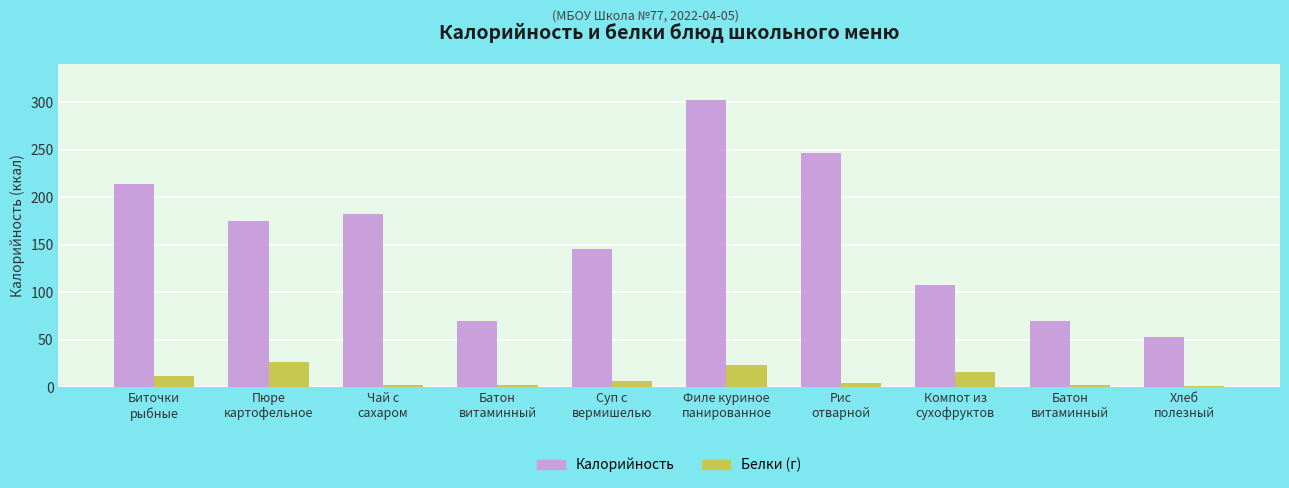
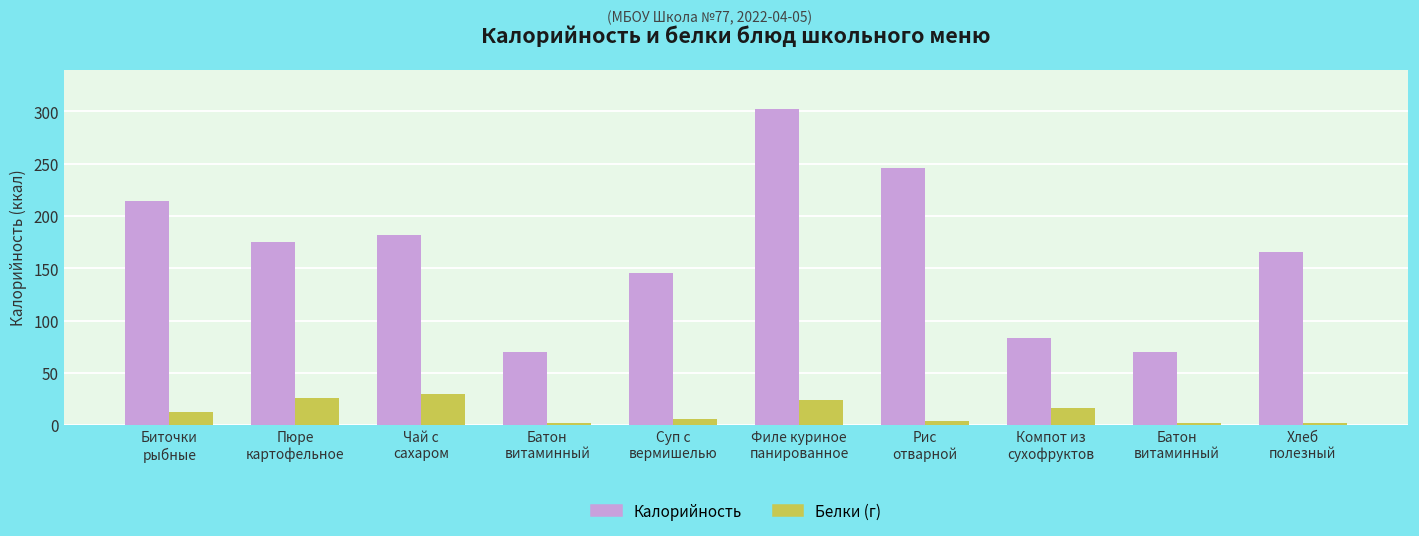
Белки (г), Чай с сахаром: 0 -> 30
Калорийность, Компот из сухофруктов: 110 -> 80
Калорийность, Хлеб полезный: 50 -> 170
